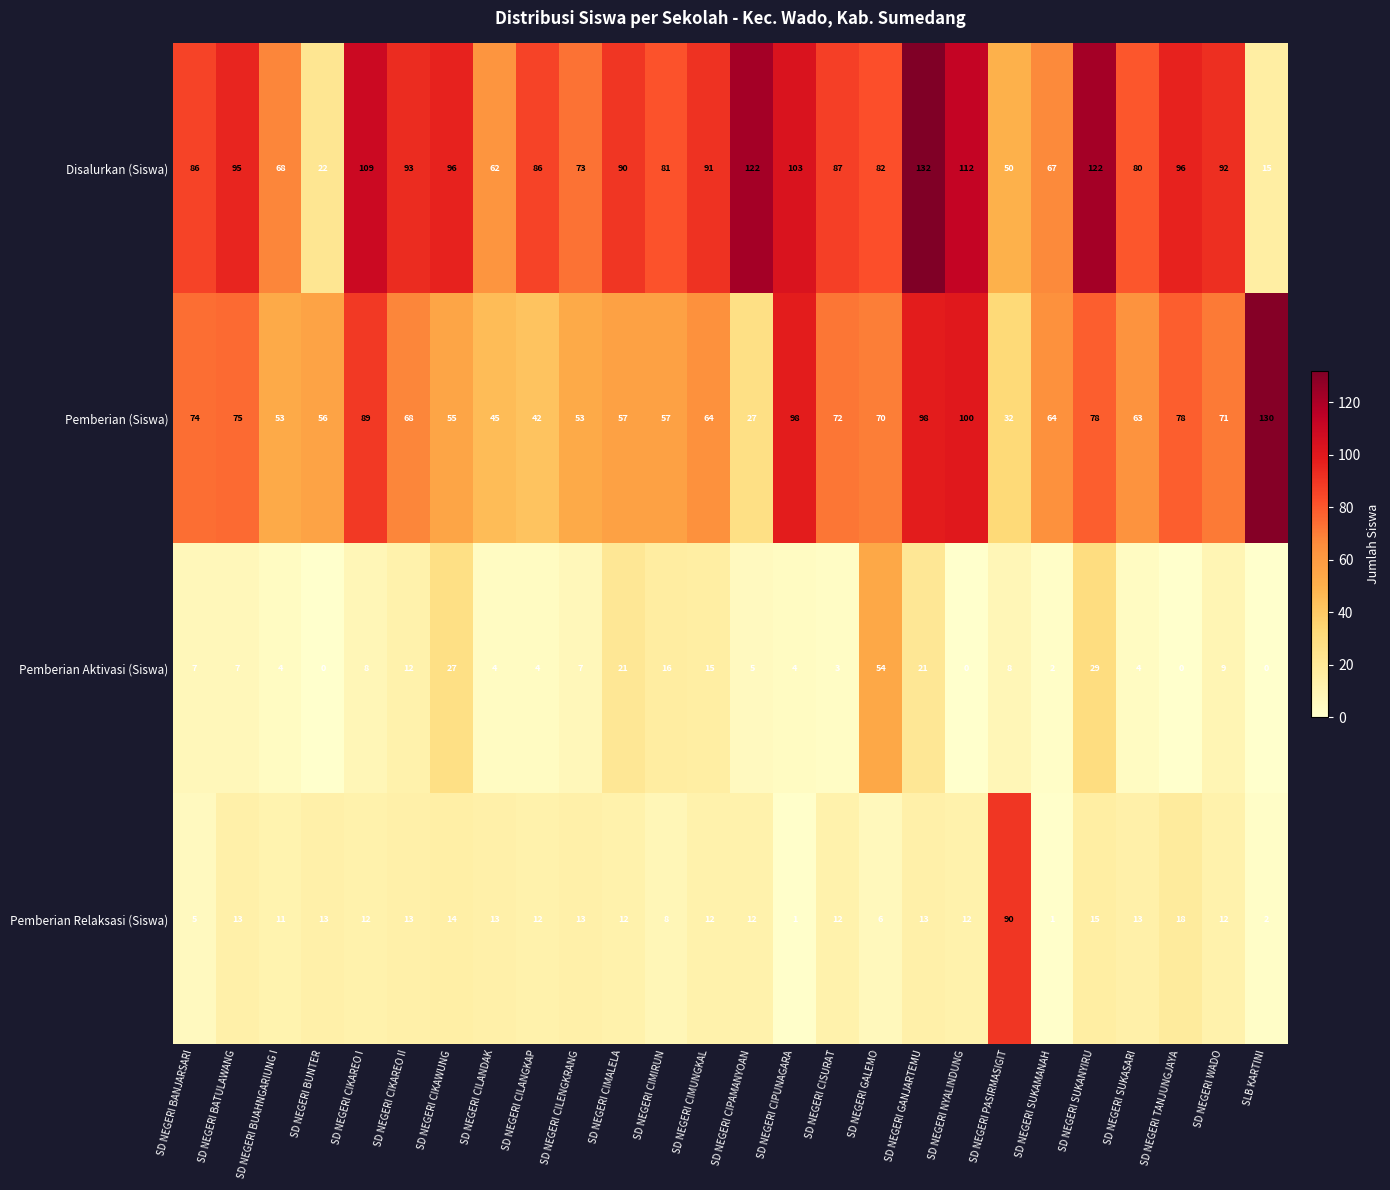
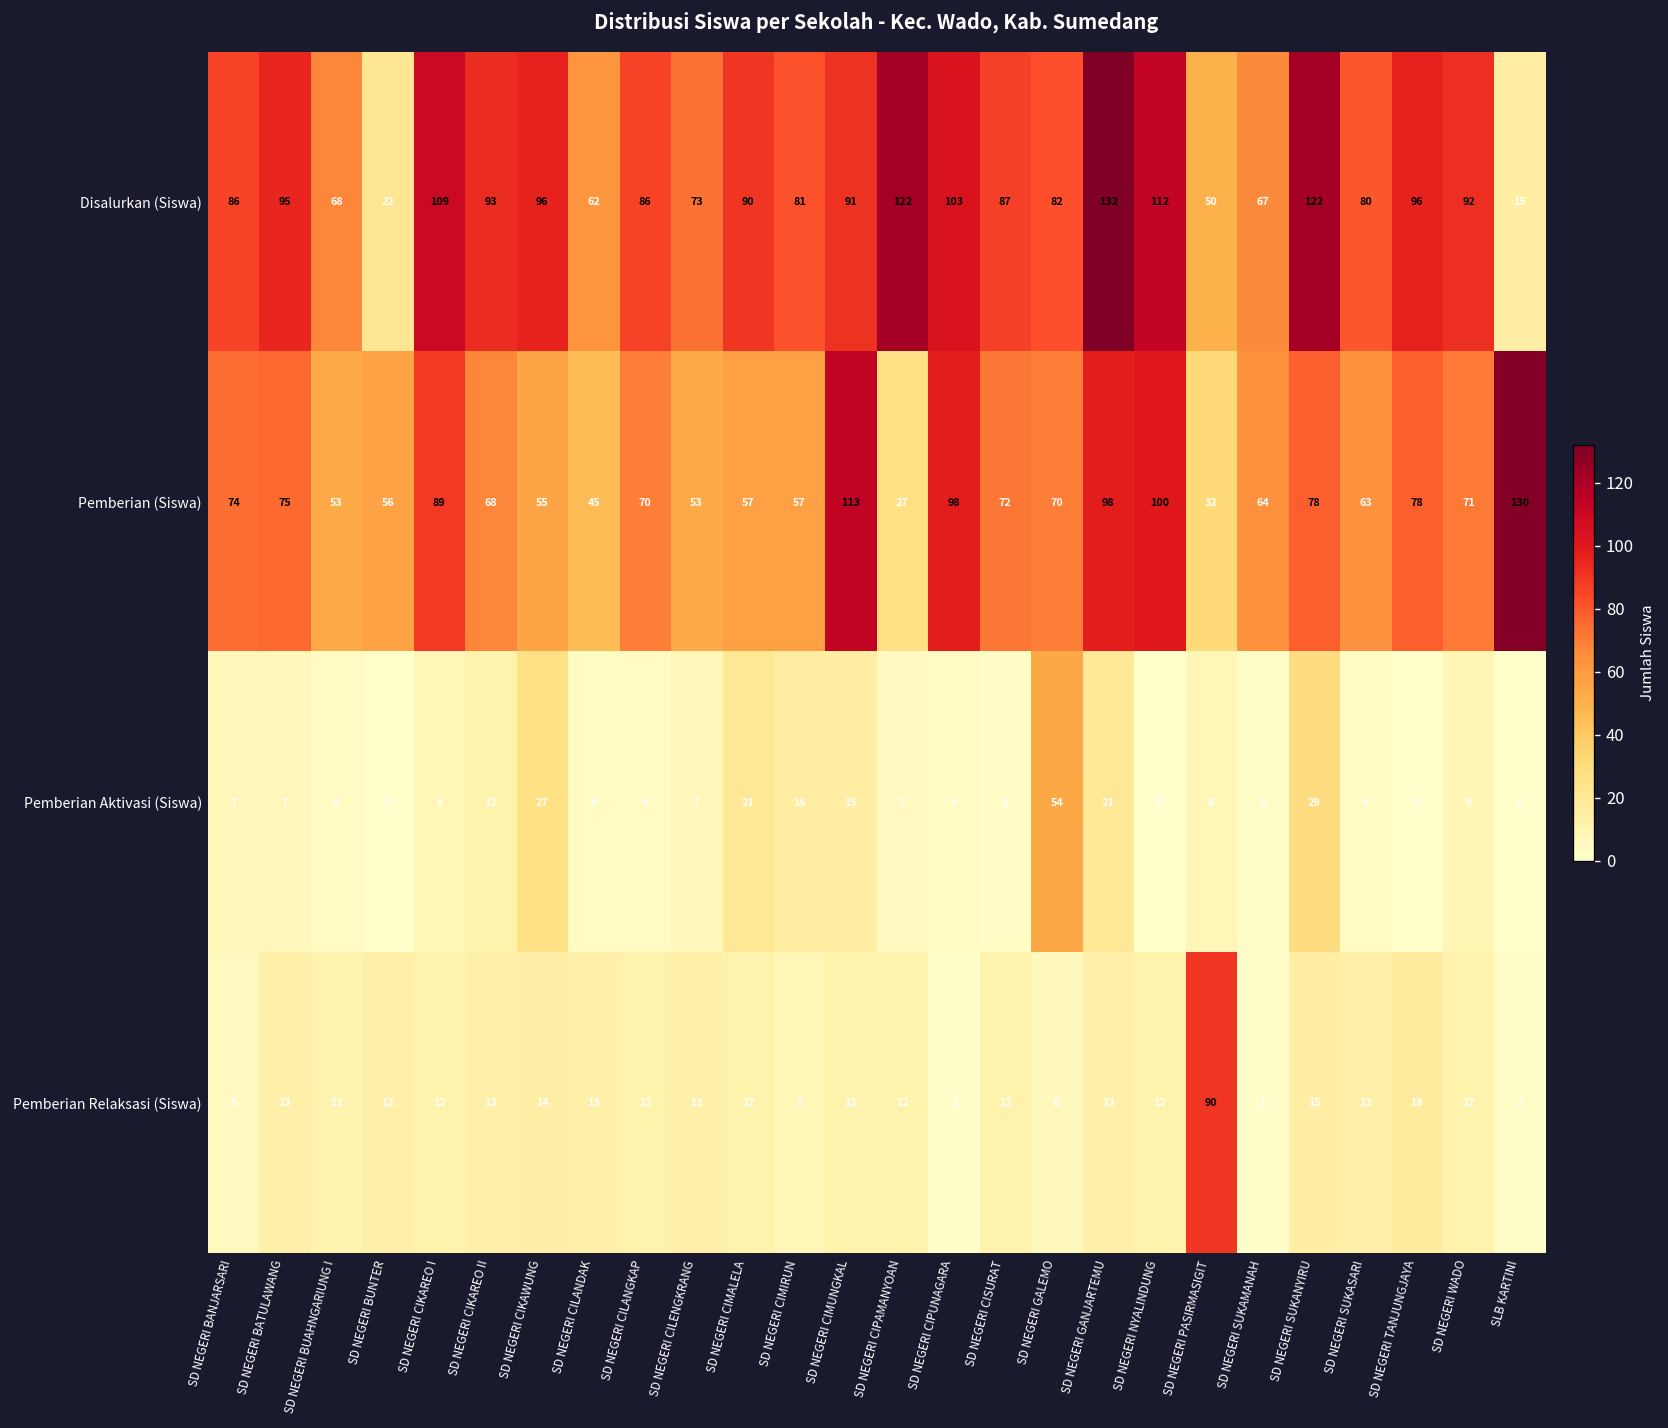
Pemberian (Siswa), SD NEGERI CILANGKAP: 42 -> 70
Pemberian (Siswa), SD NEGERI CIMUNGKAL: 64 -> 113
